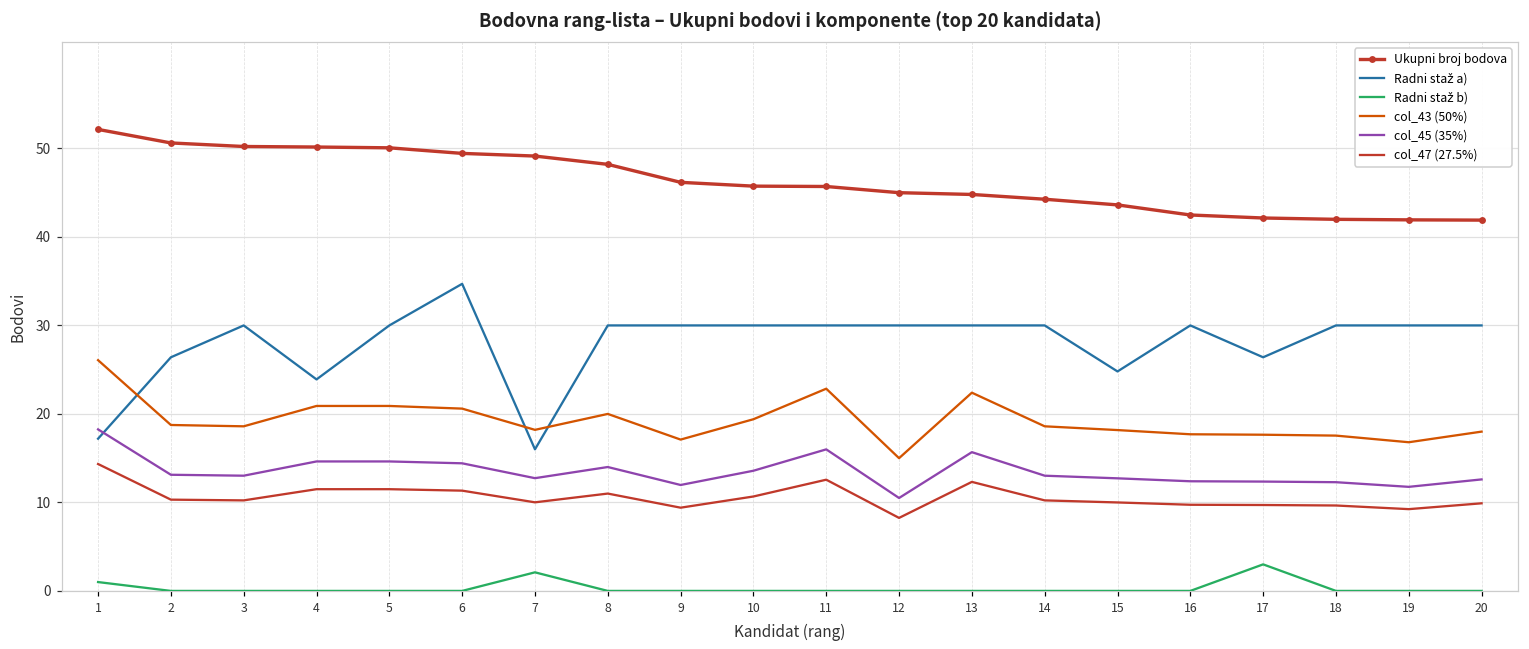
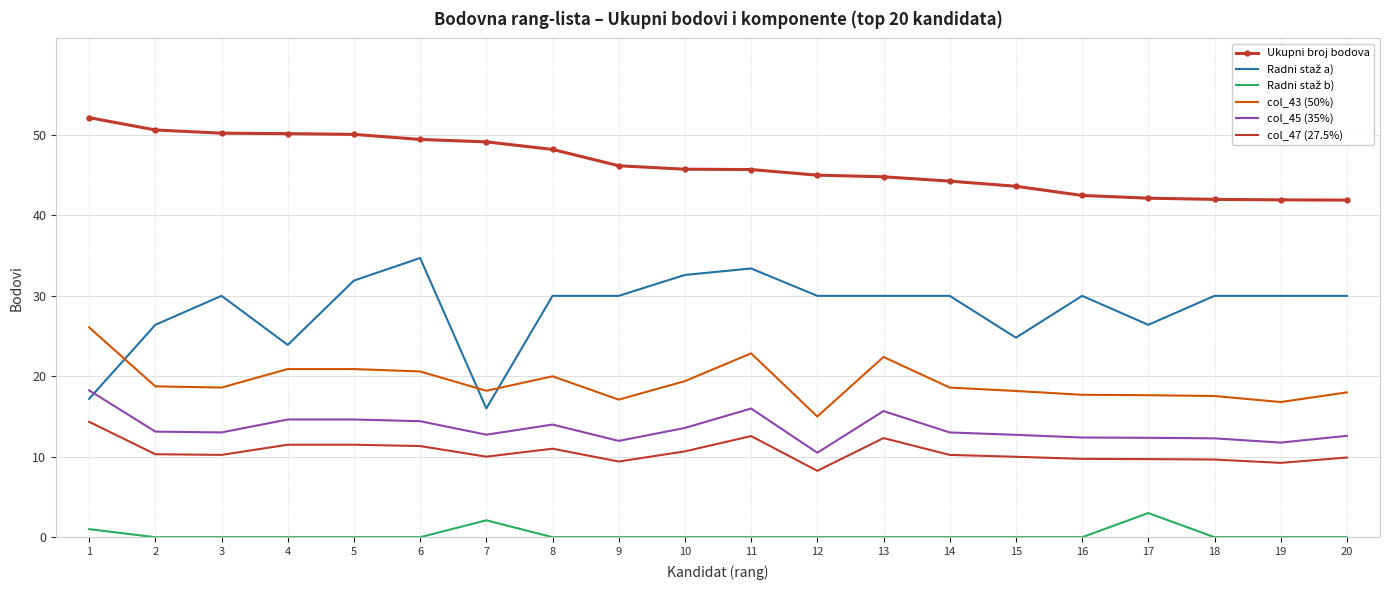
Radni staž a), 5: 30 -> 32
Radni staž a), 10: 30 -> 33
Radni staž a), 11: 30 -> 33
